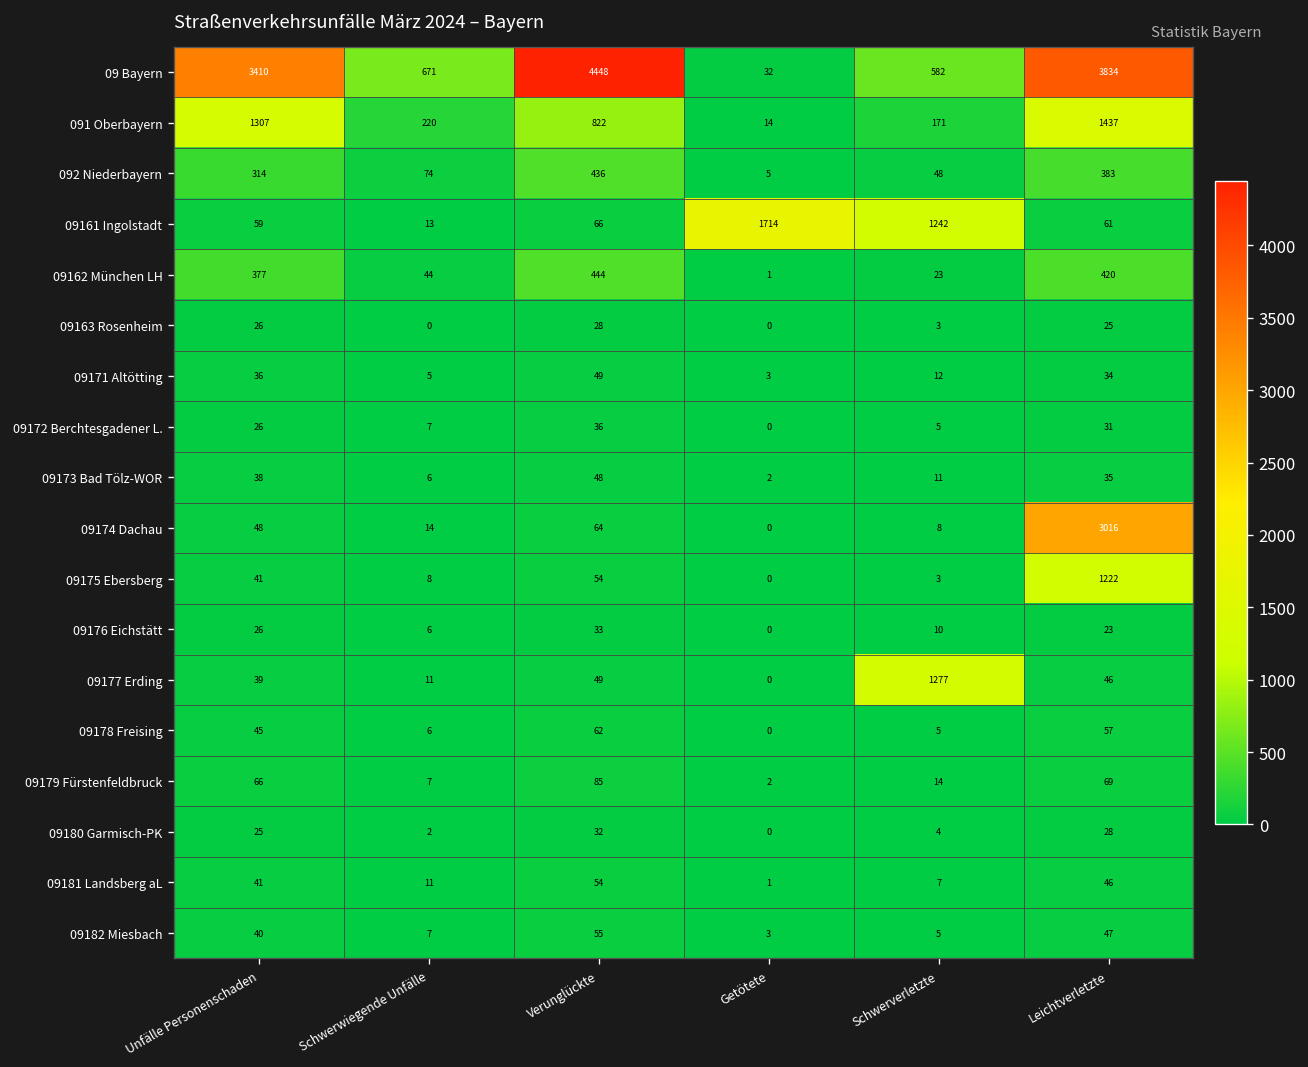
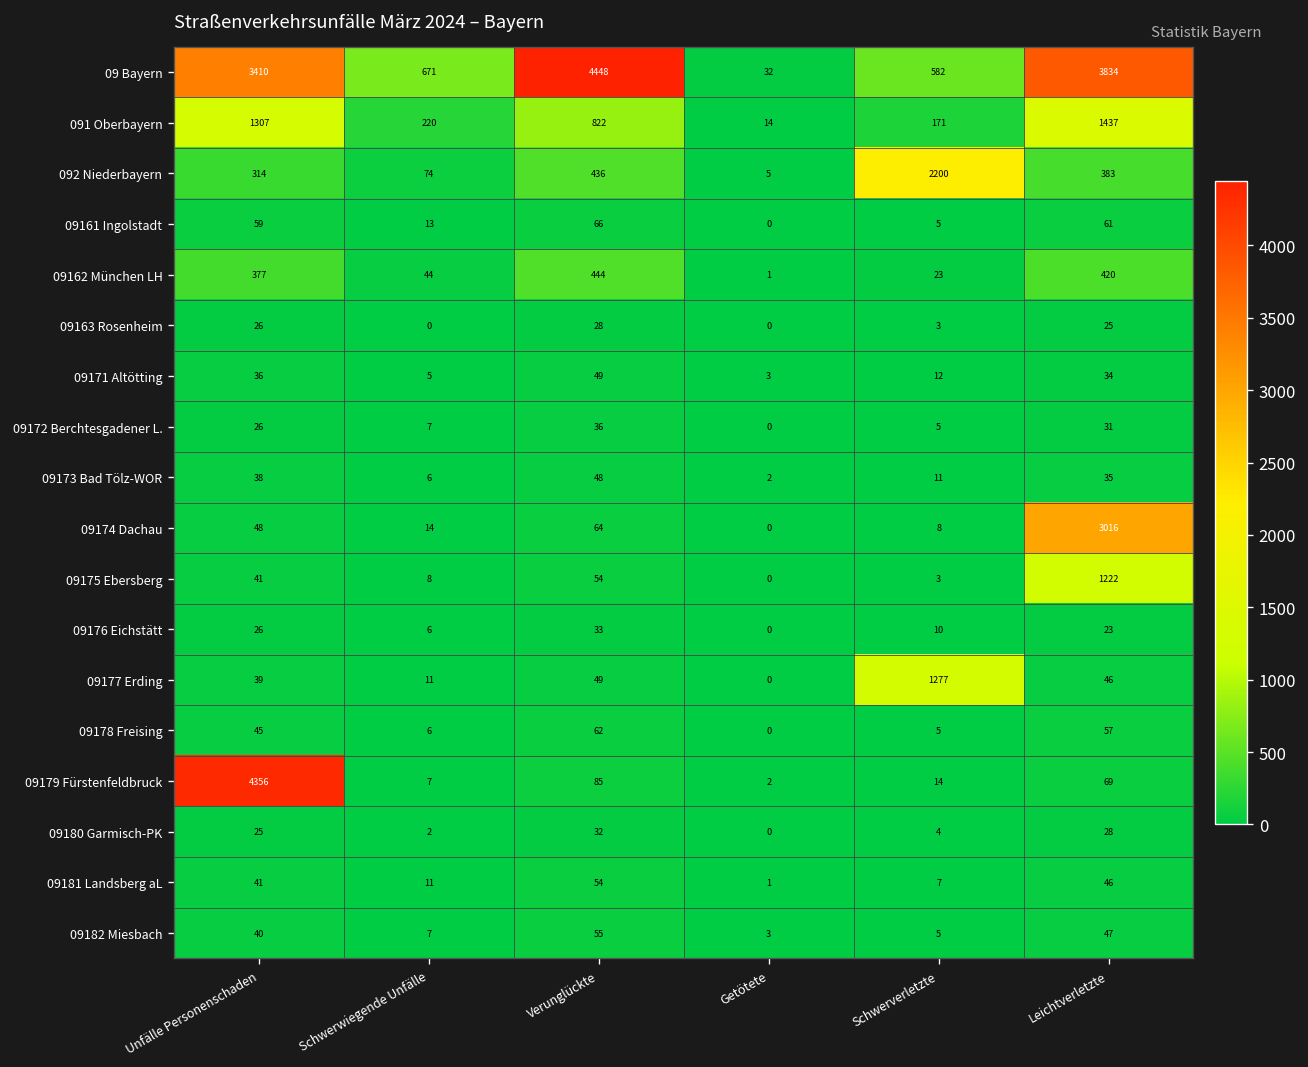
092 Niederbayern, Schwerverletzte: 48 -> 2200
09161 Ingolstadt, Getötete: 1714 -> 0
09161 Ingolstadt, Schwerverletzte: 1242 -> 5
09179 Fürstenfeldbruck, Unfälle Personenschaden: 66 -> 4356
